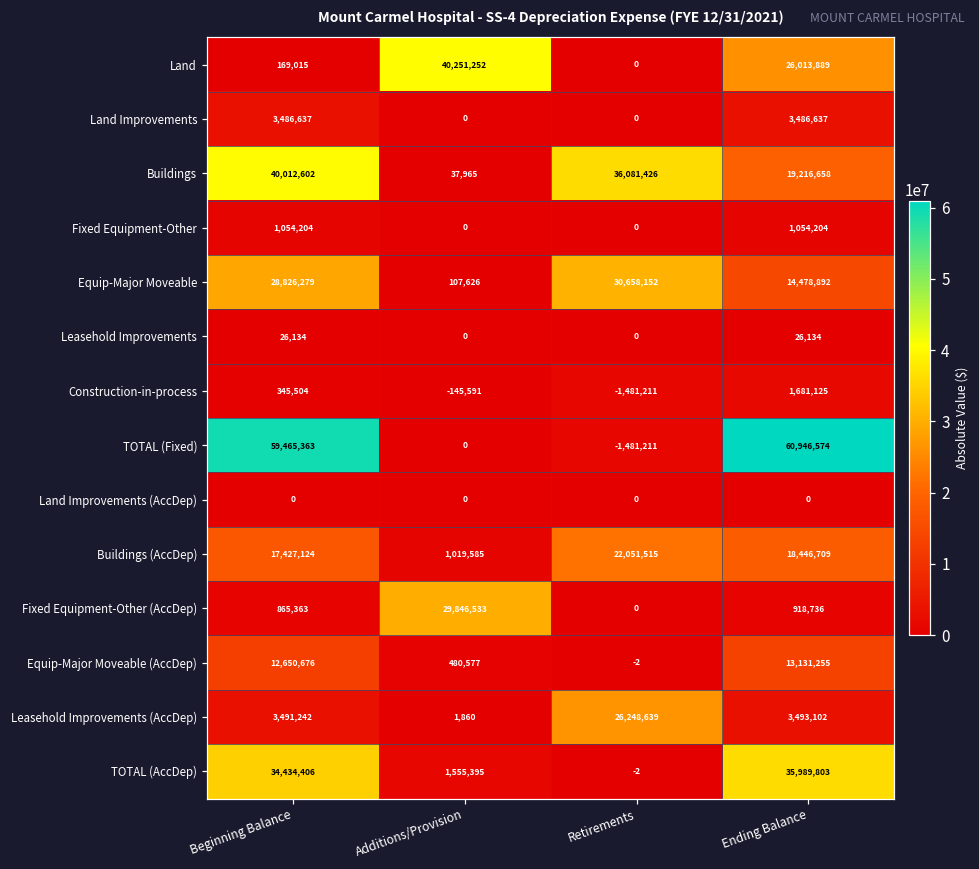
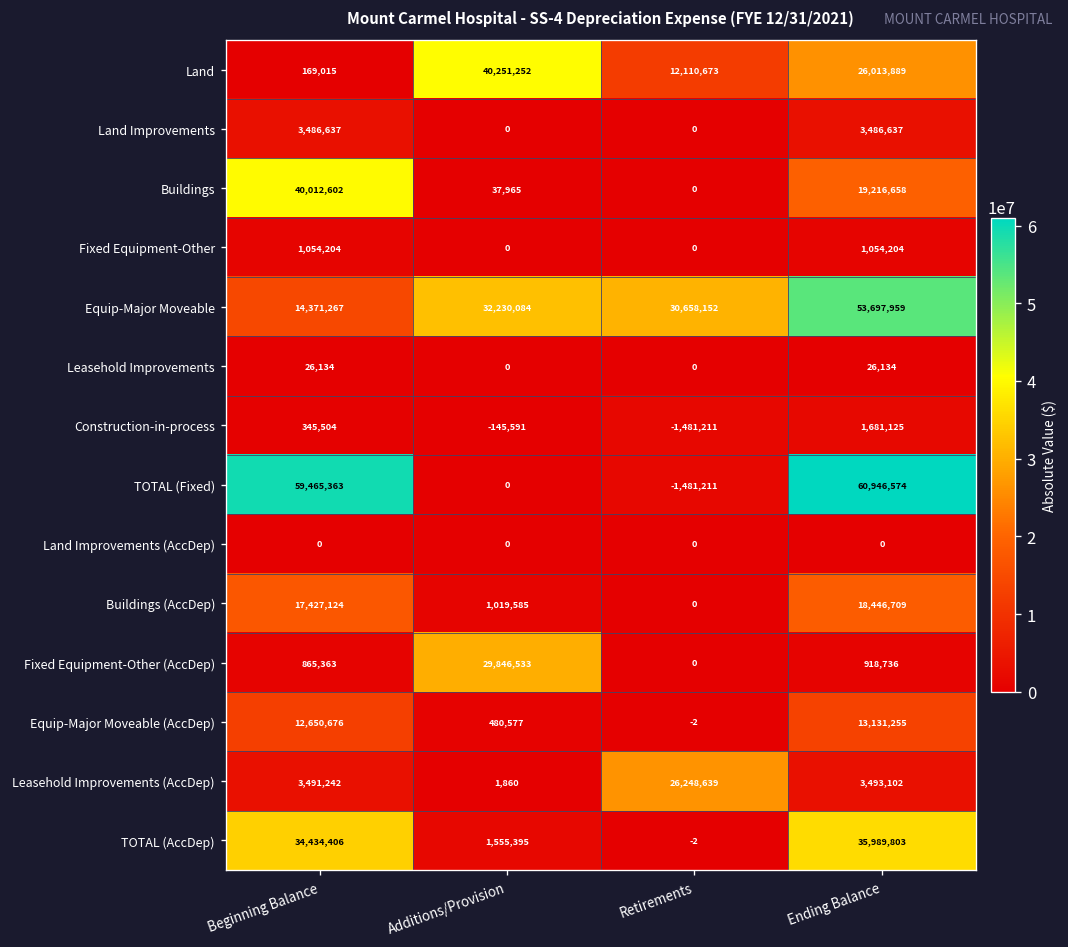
Land, Retirements: 0 -> 12,110,673
Buildings, Retirements: 36,081,426 -> 0
Equip-Major Moveable, Beginning Balance: 28,826,279 -> 14,371,267
Equip-Major Moveable, Additions/Provision: 107,626 -> 32,230,084
Equip-Major Moveable, Ending Balance: 14,478,892 -> 53,697,959
Buildings (AccDep), Retirements: 22,051,515 -> 0
